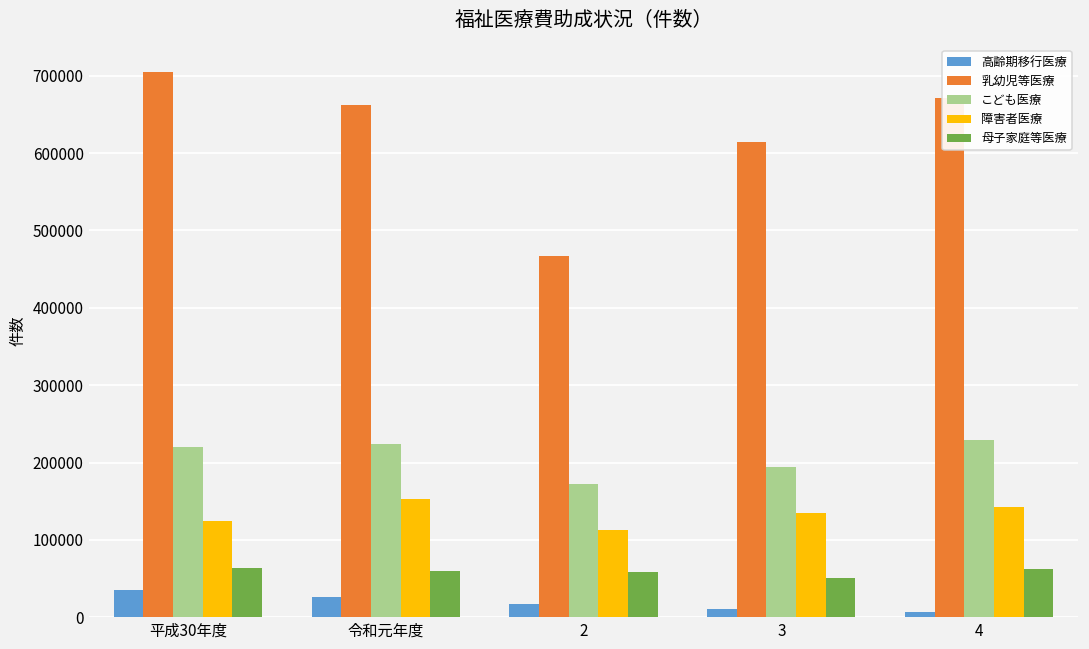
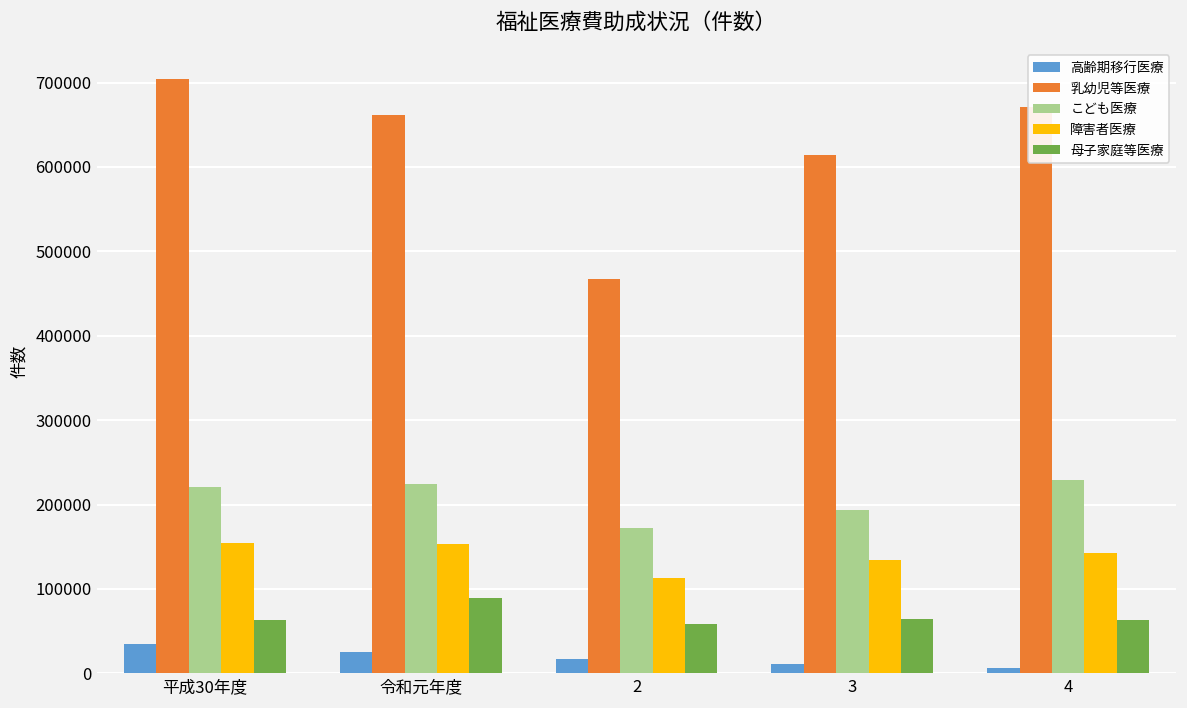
障害者医療, 平成30年度: 120000 -> 150000
母子家庭等医療, 令和元年度: 60000 -> 90000
母子家庭等医療, 3: 50000 -> 60000
